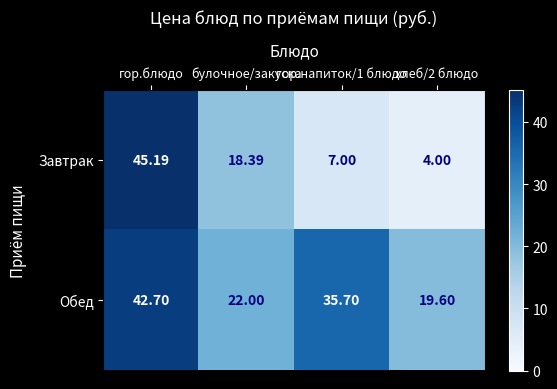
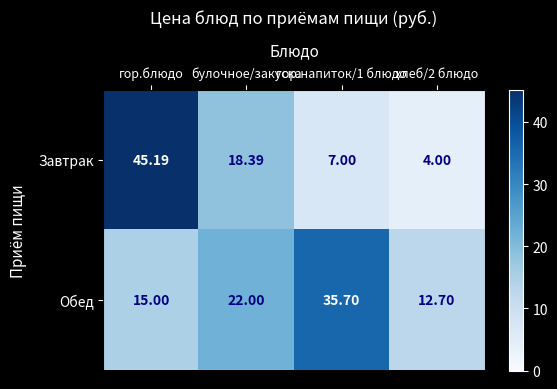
Обед, гор.блюдо: 42.70 -> 15.00
Обед, хлеб/2 блюдо: 19.60 -> 12.70
